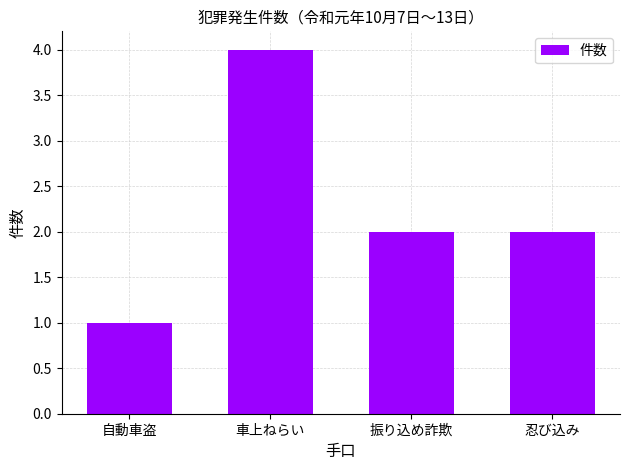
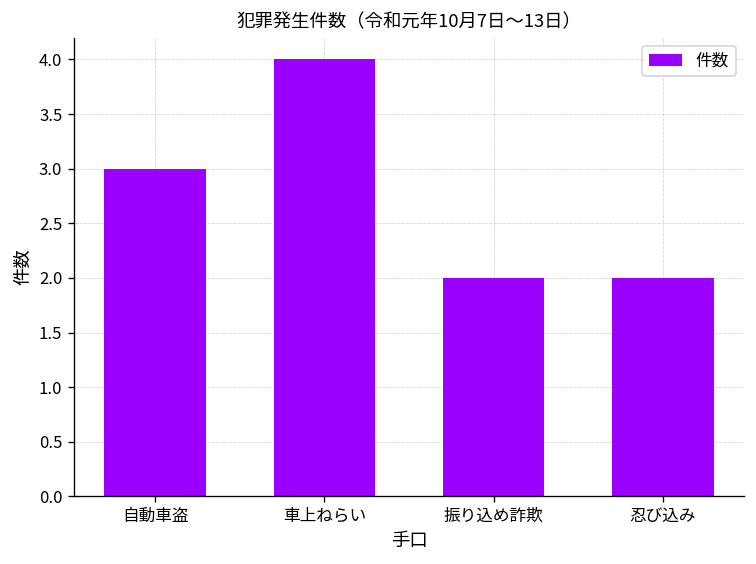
自動車盗: 1 -> 3
